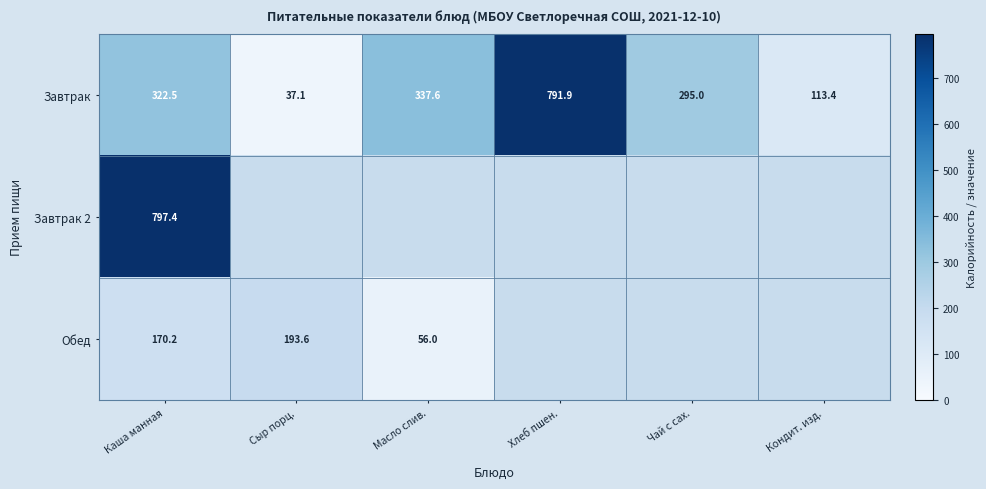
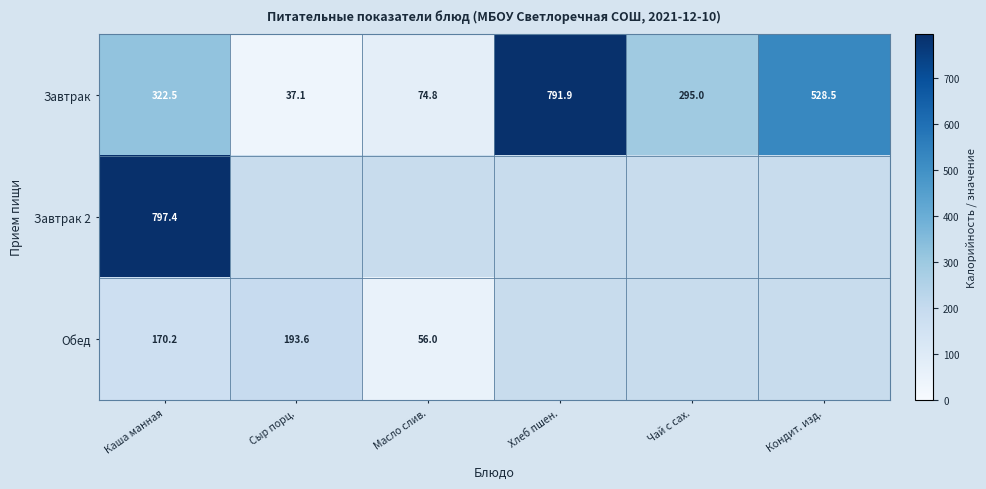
Завтрак, Масло слив.: 337.6 -> 74.8
Завтрак, Кондит. изд.: 113.4 -> 528.5
